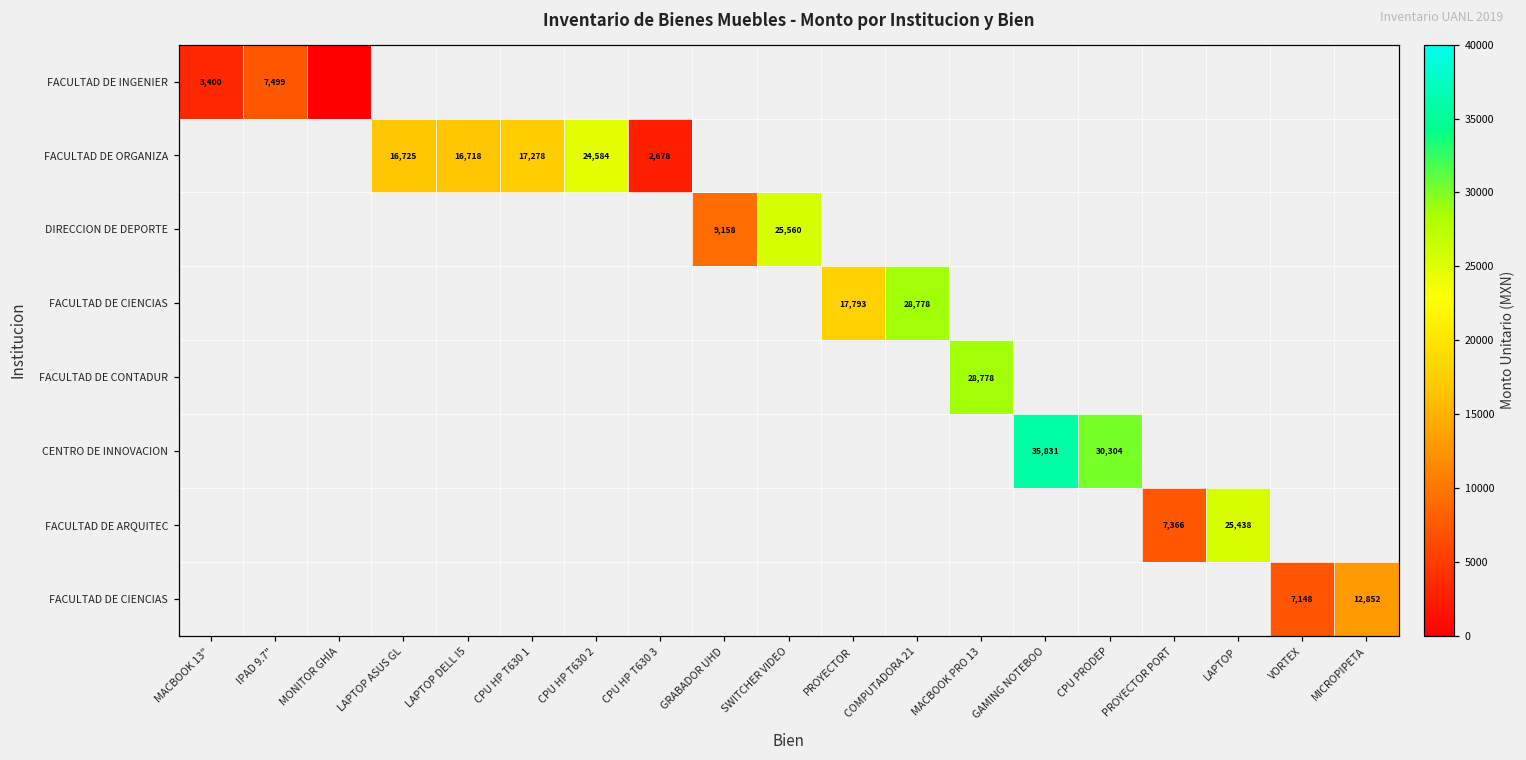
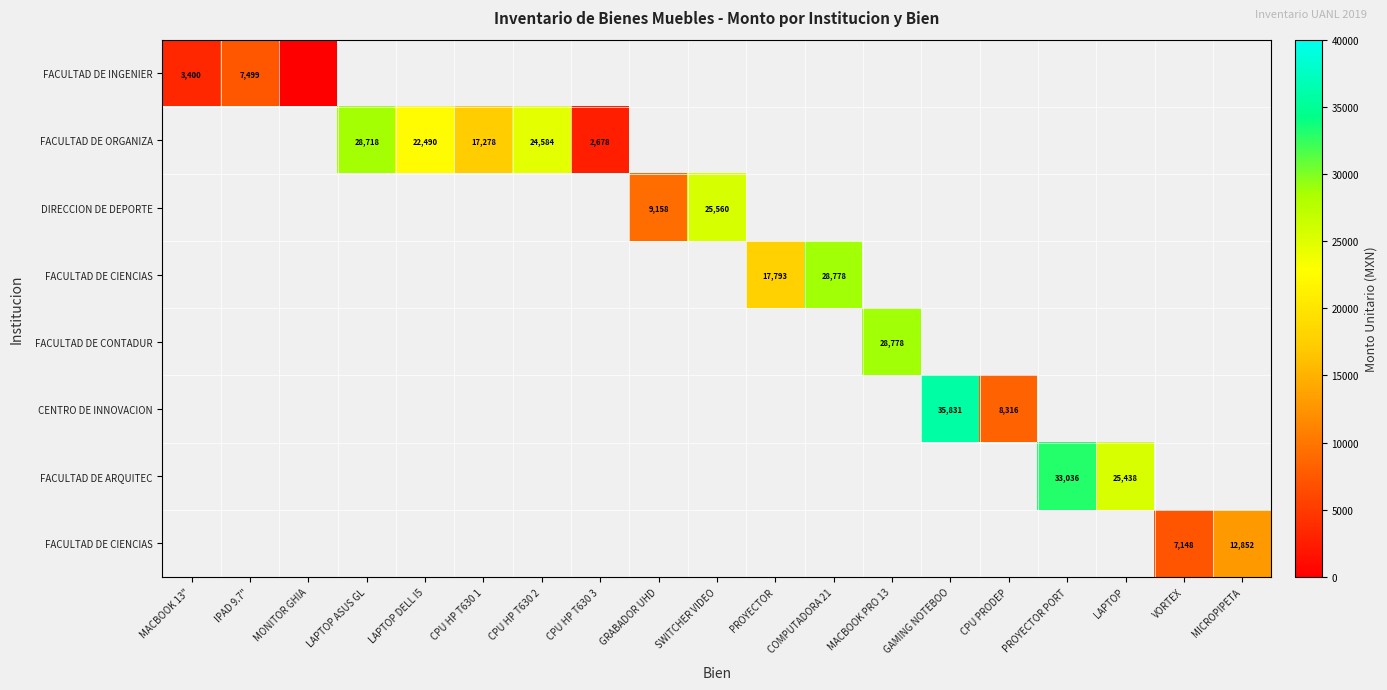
FACULTAD DE ORGANIZA, LAPTOP ASUS GL: 16,725 -> 28,718
FACULTAD DE ORGANIZA, LAPTOP DELL I5: 16,718 -> 22,490
CENTRO DE INNOVACION, CPU PRODEP: 30,304 -> 8,316
FACULTAD DE ARQUITEC, PROYECTOR PORT: 7,366 -> 33,036
